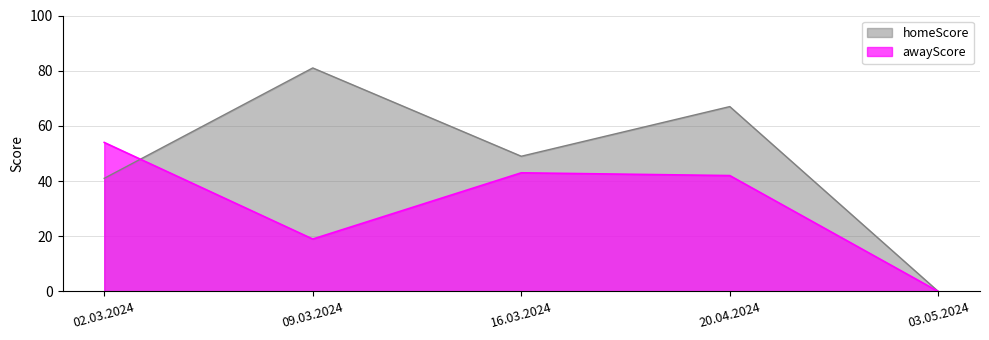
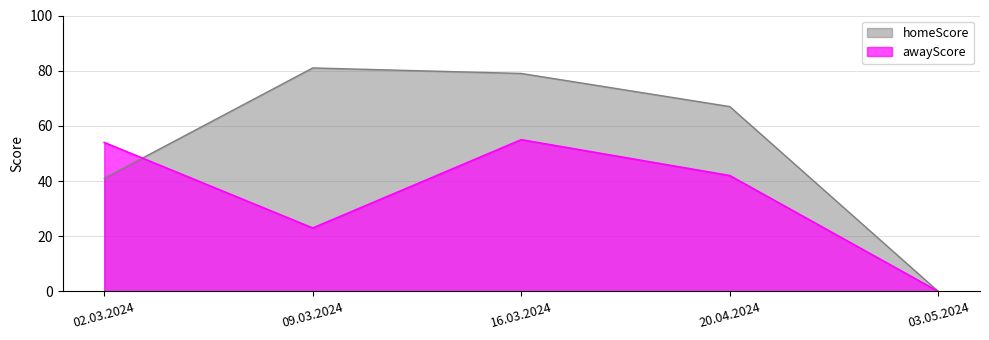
awayScore, 09.03.2024: 19 -> 23
homeScore, 16.03.2024: 49 -> 79
awayScore, 16.03.2024: 43 -> 55
